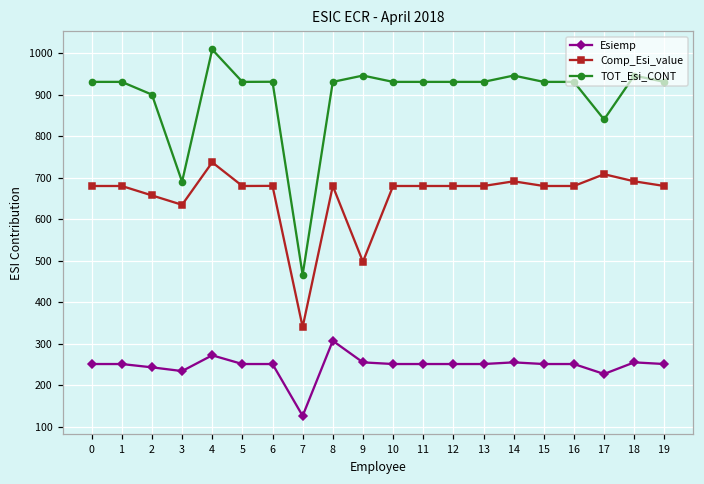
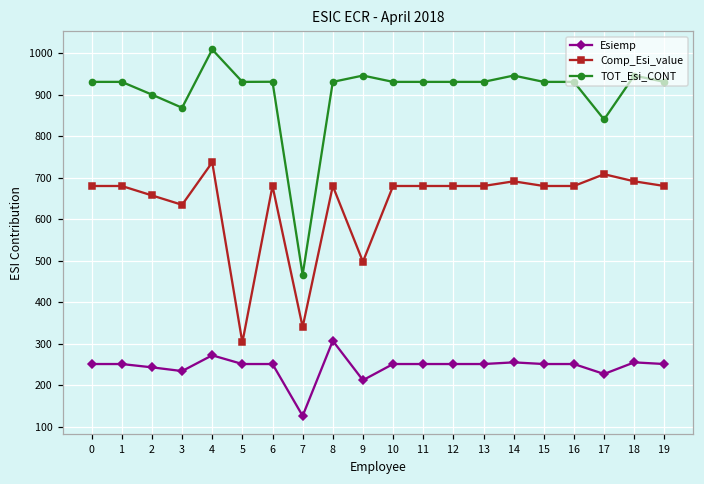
TOT_Esi_CONT, 3: 690 -> 870
Comp_Esi_value, 5: 680 -> 300
Esiemp, 9: 260 -> 210
